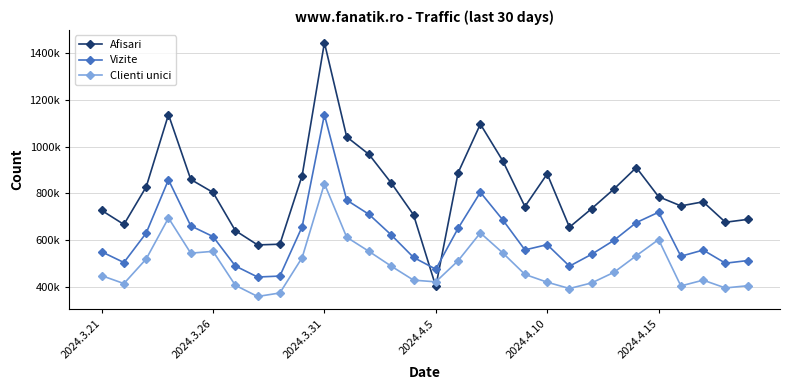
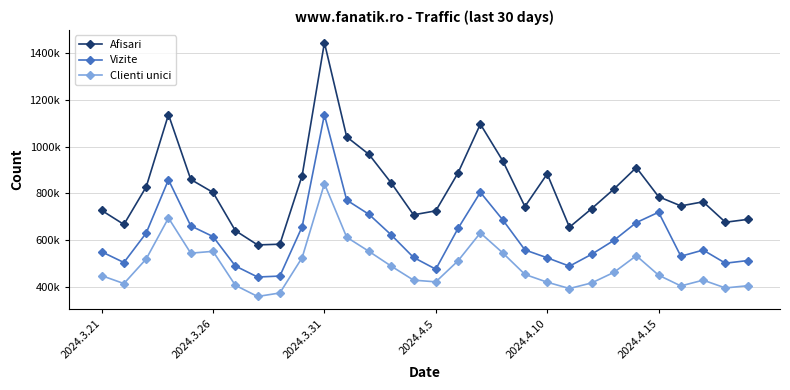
Afisari, 2024.4.5: 400000 -> 730000
Vizite, 2024.4.10: 580000 -> 530000
Clienti unici, 2024.4.15: 600000 -> 450000
